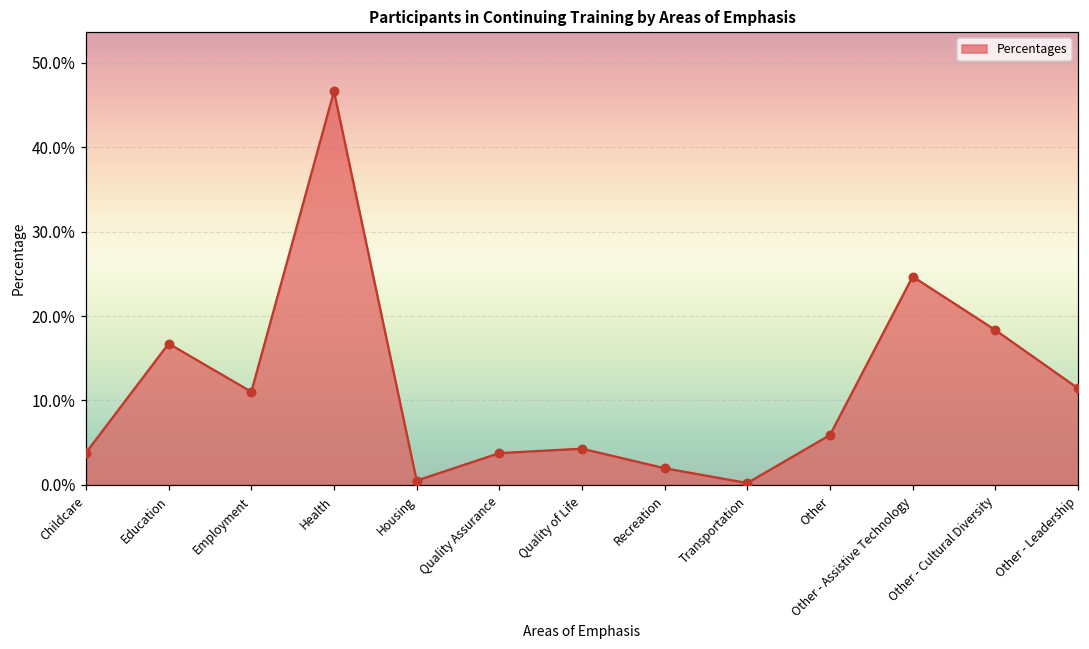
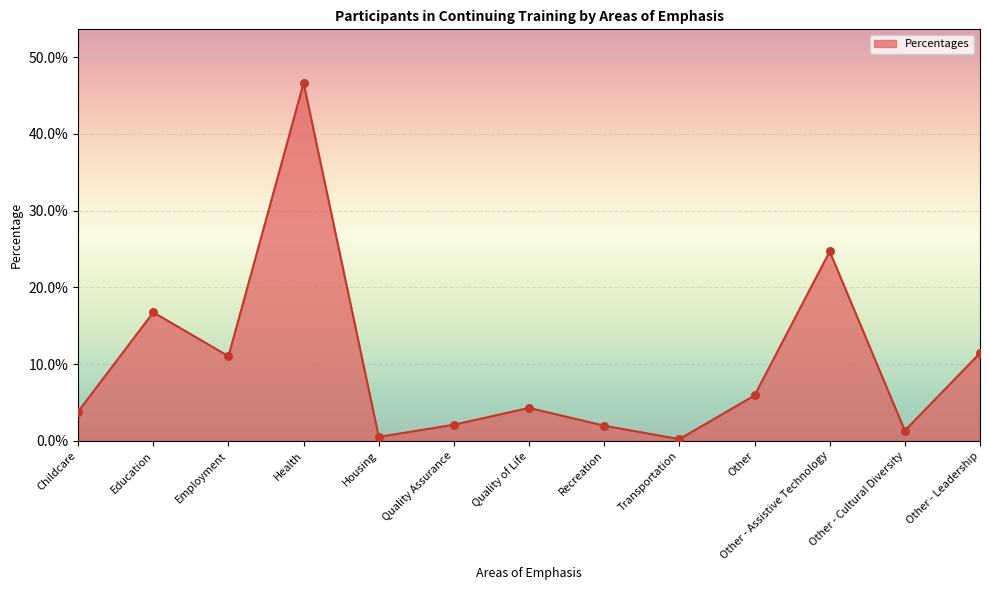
Quality Assurance: 4% -> 2%
Other - Cultural Diversity: 18% -> 1%
